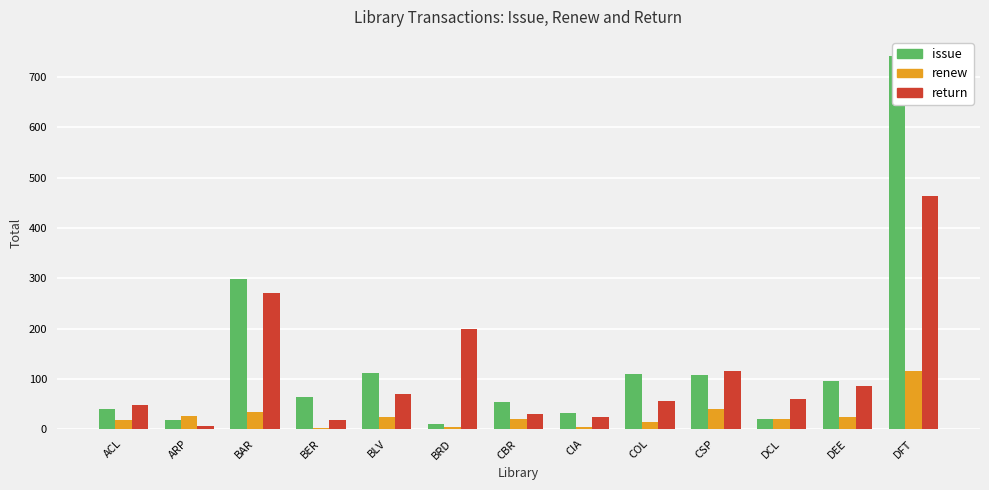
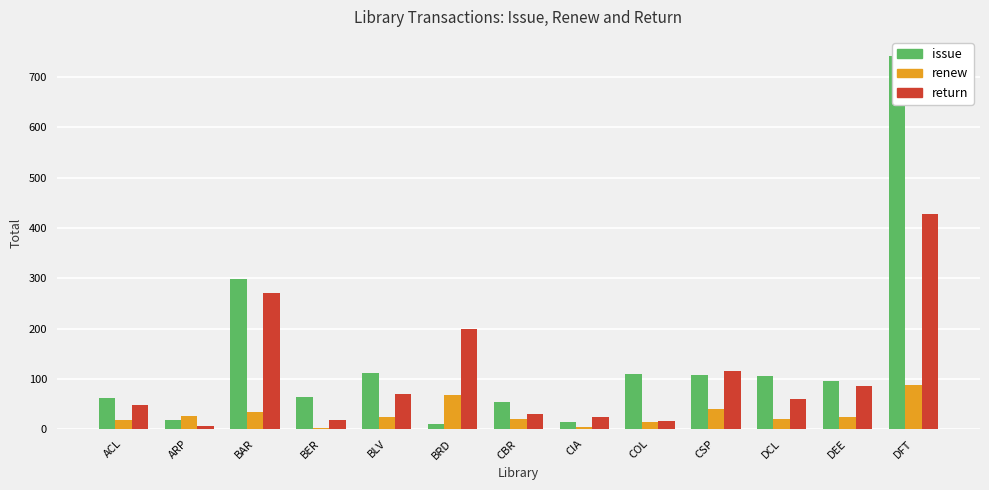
issue, ACL: 40 -> 60
renew, BRD: 0 -> 70
issue, CIA: 30 -> 20
return, COL: 60 -> 20
issue, DCL: 20 -> 110
renew, DFT: 120 -> 90
return, DFT: 460 -> 430
